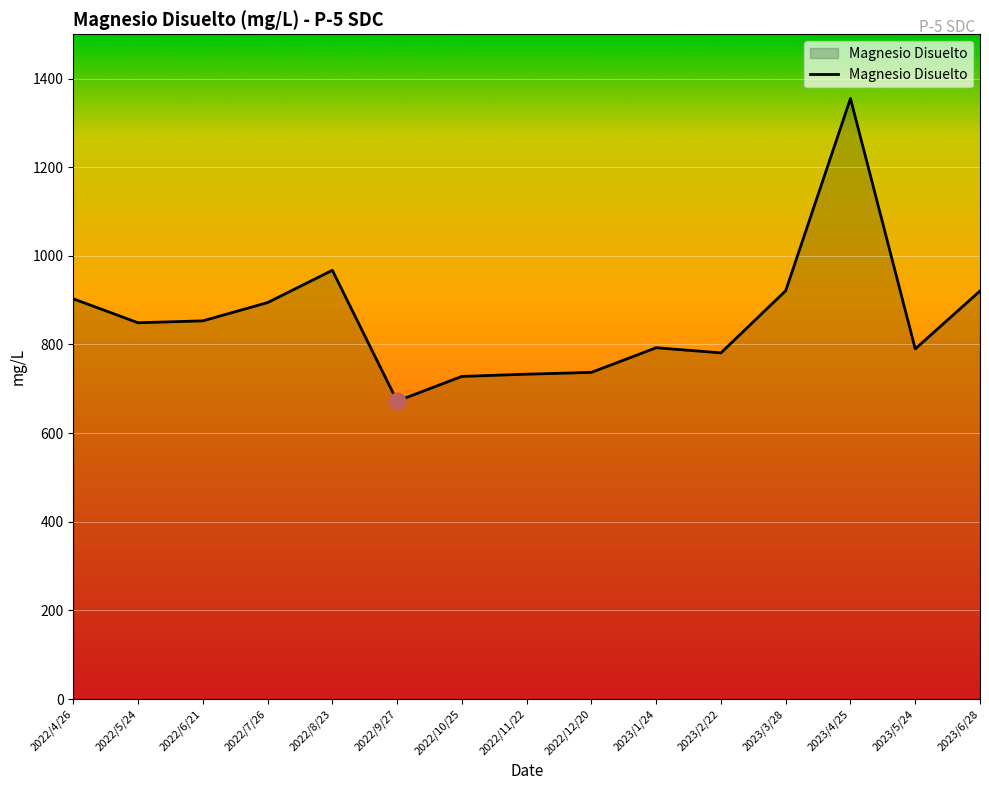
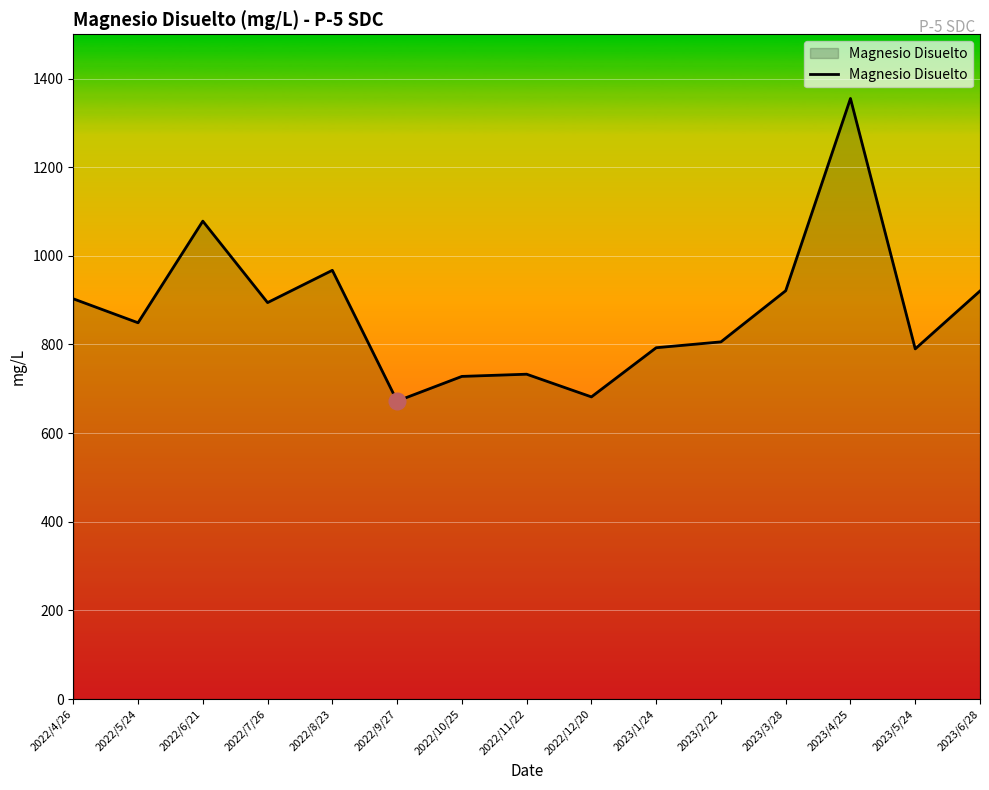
Magnesio Disuelto, 2022/6/21: 850 -> 1080
Magnesio Disuelto, 2022/12/20: 740 -> 680
Magnesio Disuelto, 2023/2/22: 780 -> 810
